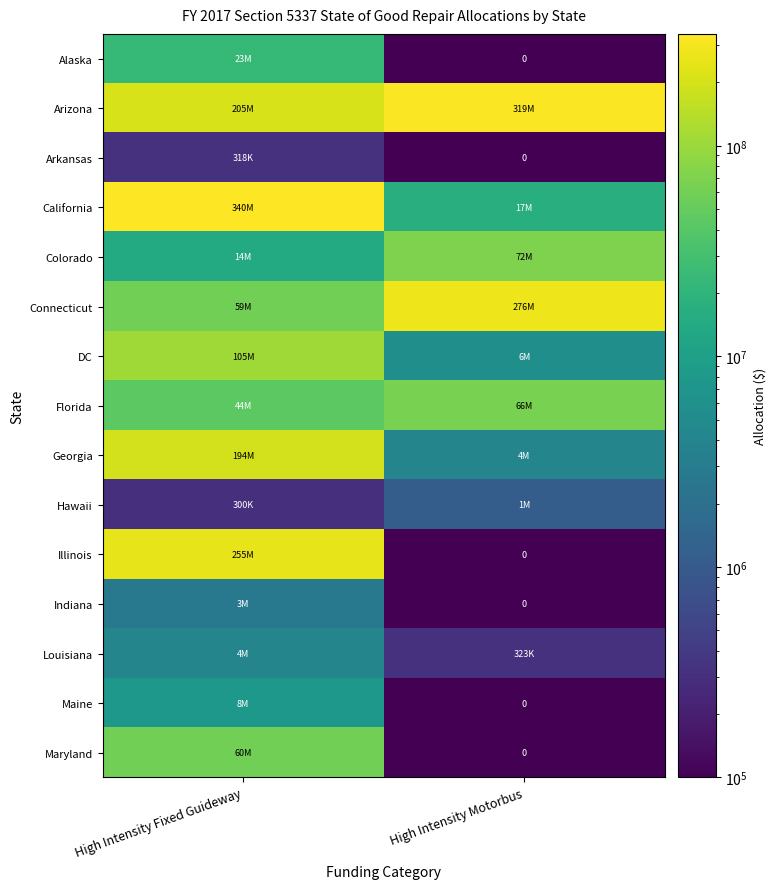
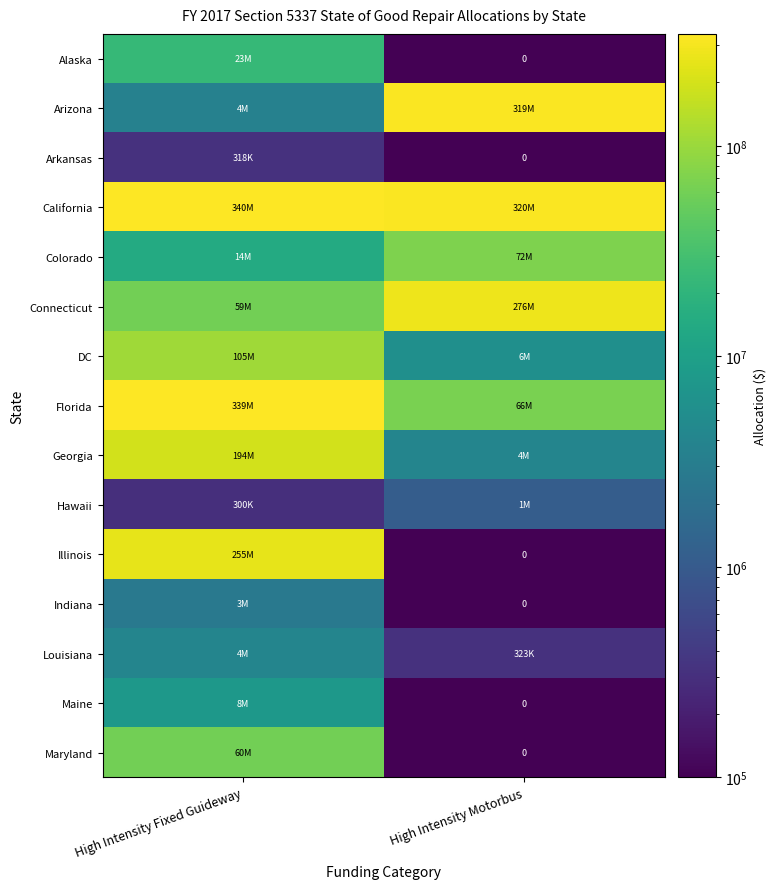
Arizona, High Intensity Fixed Guideway: 205M -> 4M
California, High Intensity Motorbus: 17M -> 320M
Florida, High Intensity Fixed Guideway: 44M -> 339M
